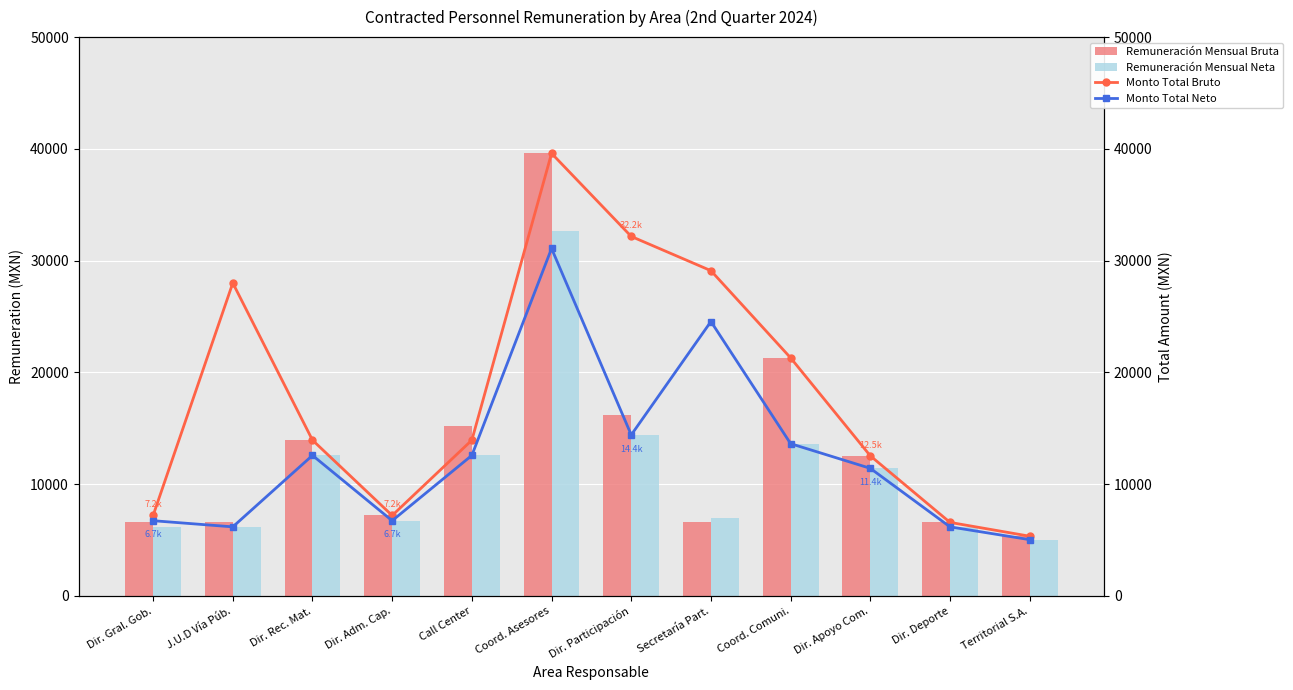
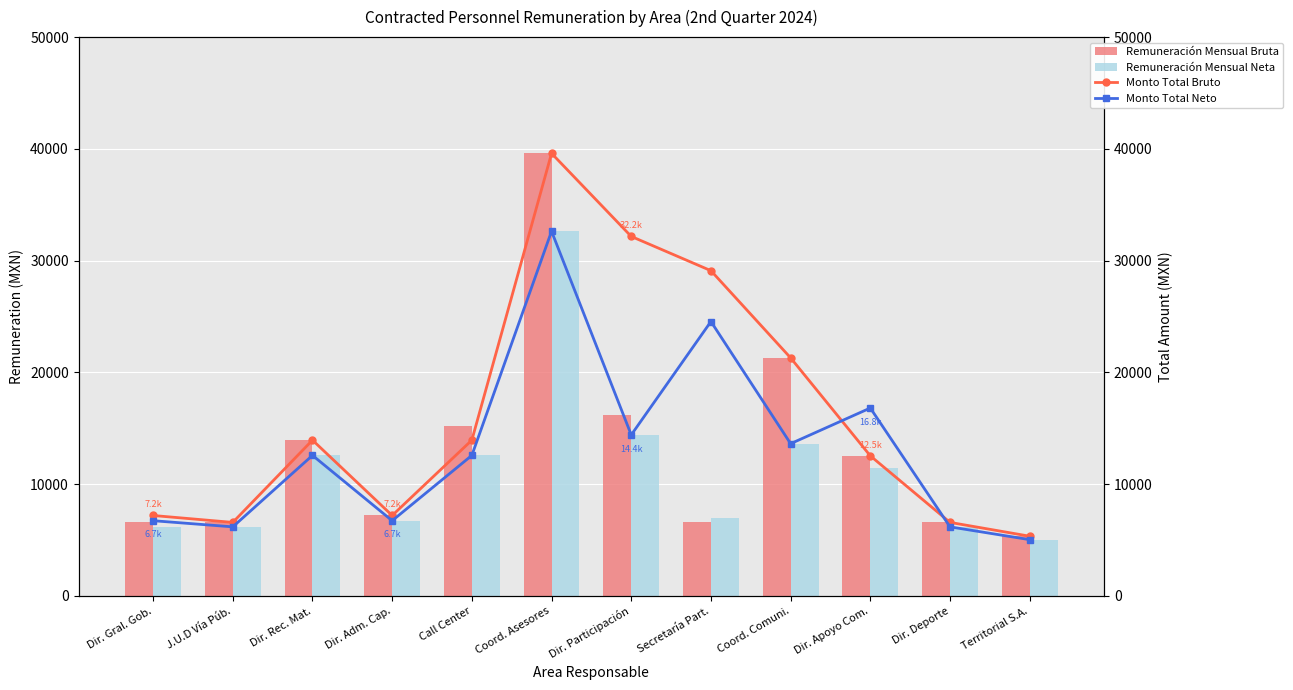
Monto Total Bruto, J.U.D Vía Púb.: 28000 -> 6600
Monto Total Neto, Coord. Asesores: 31100 -> 32600
Monto Total Neto, Dir. Apoyo Com.: 11.4k -> 16.8k
